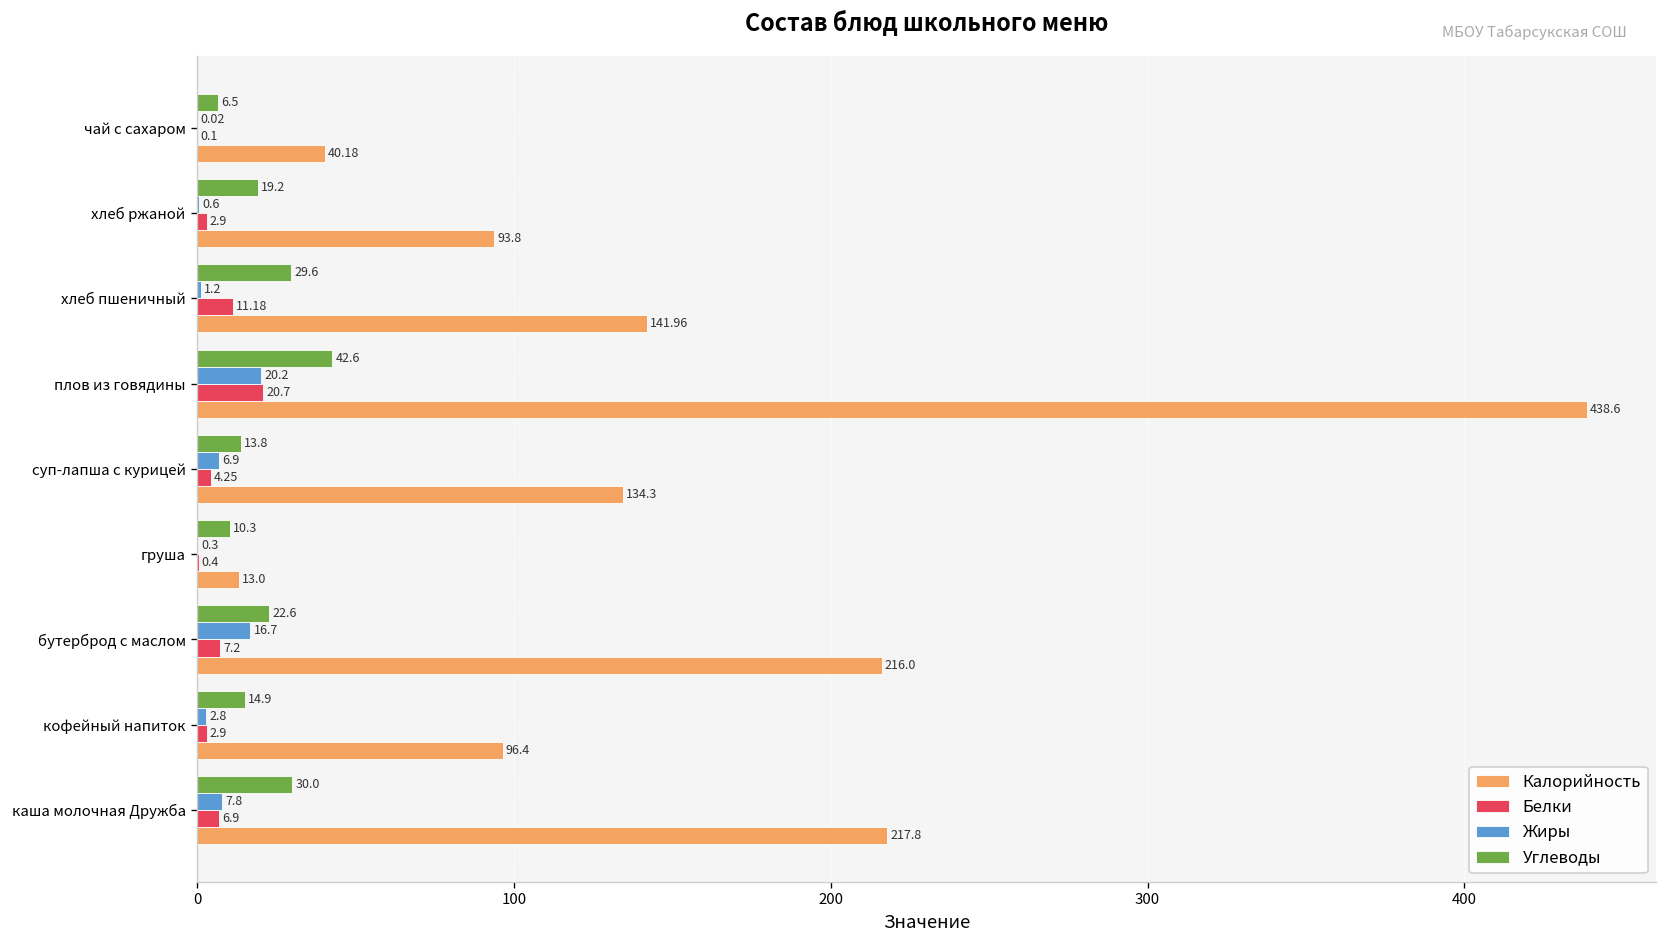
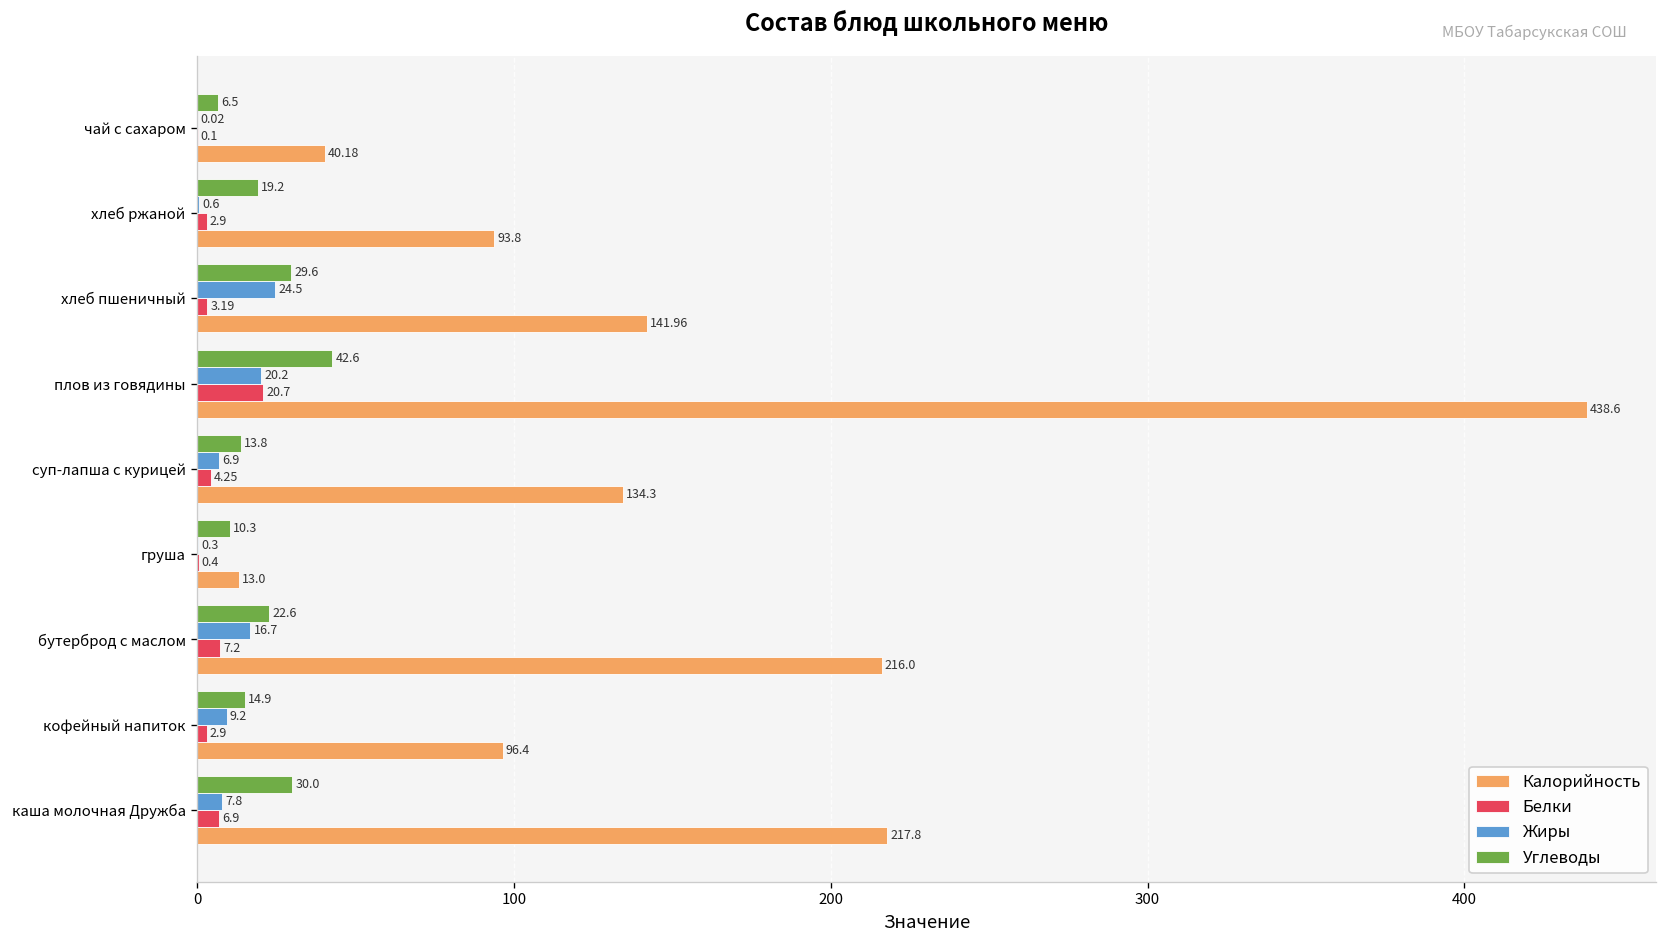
Жиры, хлеб пшеничный: 1.2 -> 24.5
Белки, хлеб пшеничный: 11.18 -> 3.19
Жиры, кофейный напиток: 2.8 -> 9.2
